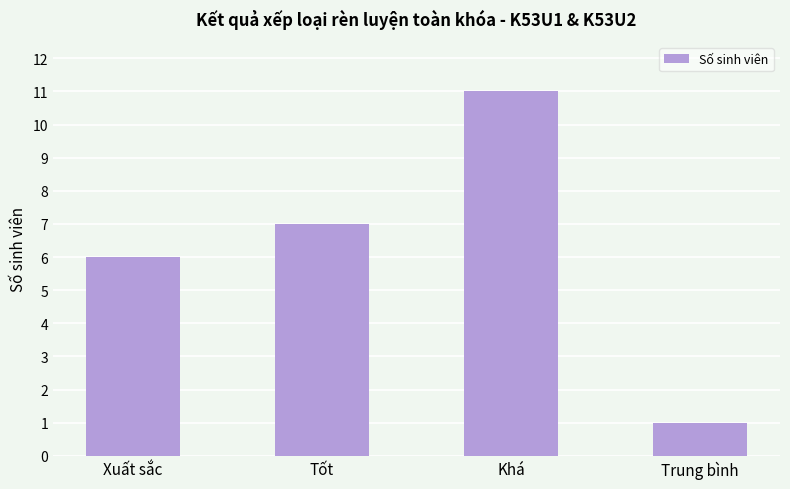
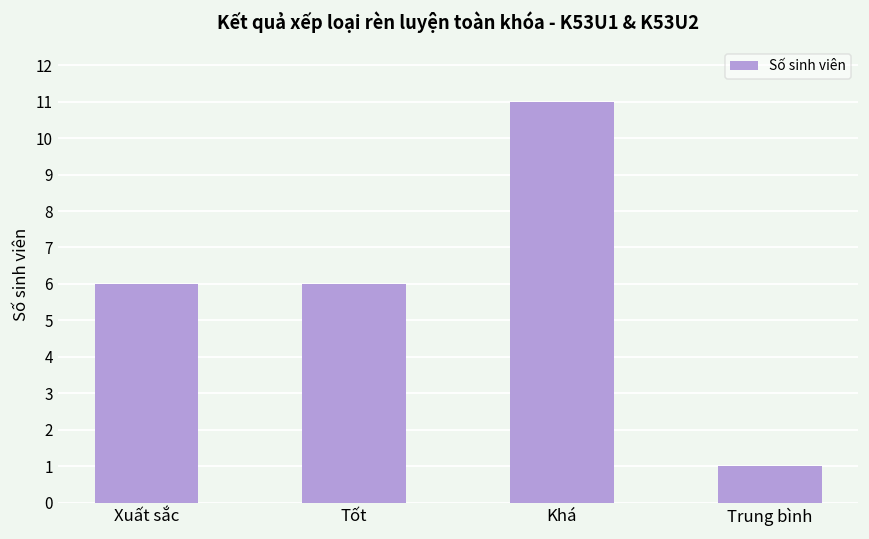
Tốt: 7 -> 6
